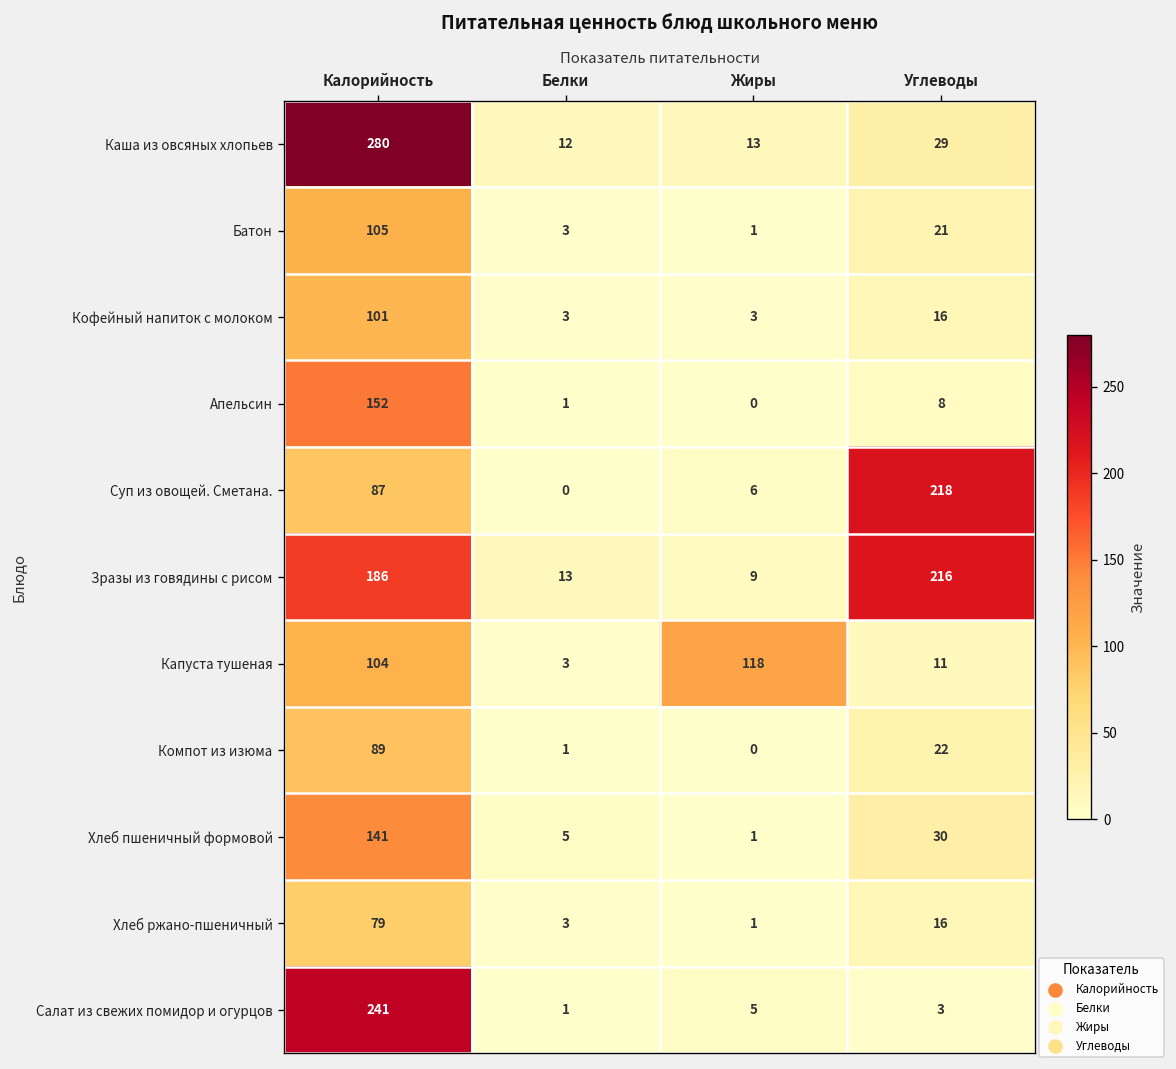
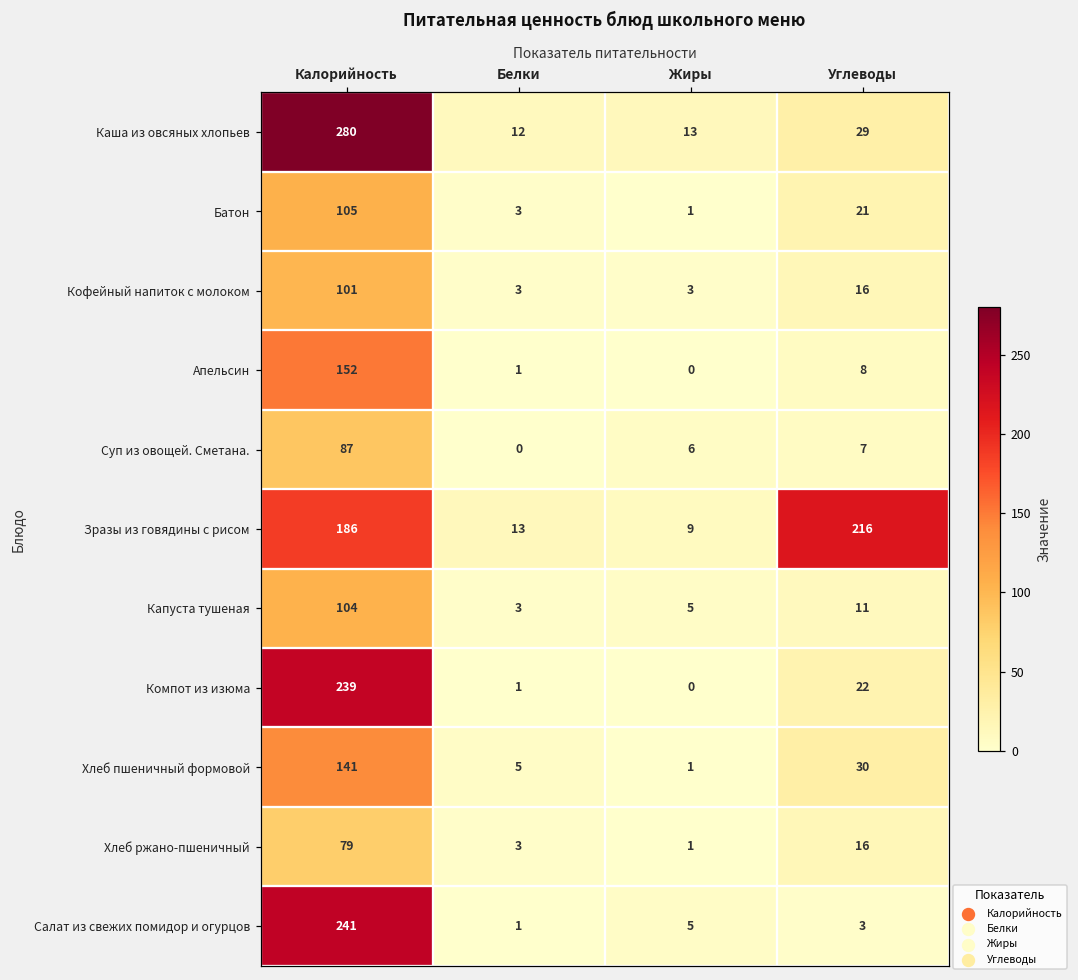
Суп из овощей. Сметана., Углеводы: 218 -> 7
Капуста тушеная, Жиры: 118 -> 5
Компот из изюма, Калорийность: 89 -> 239
